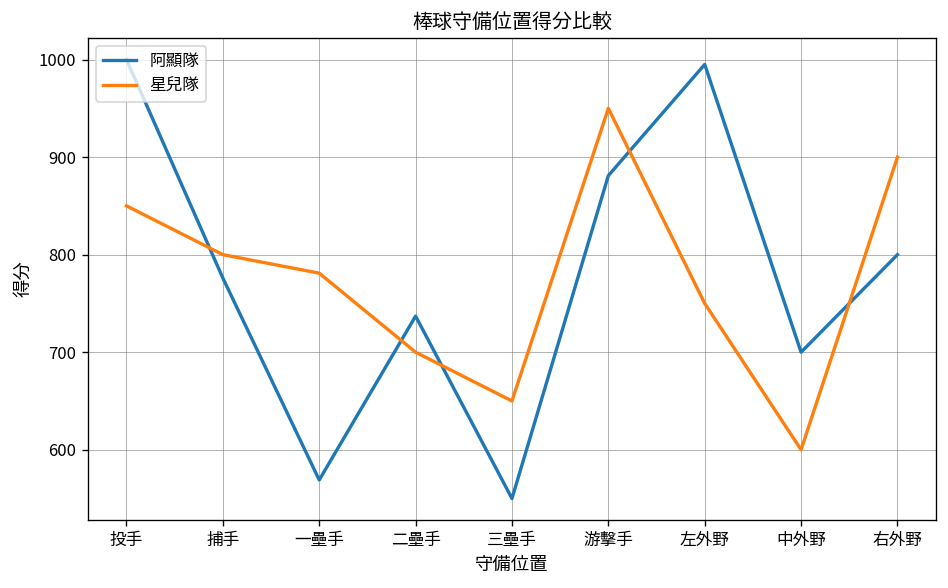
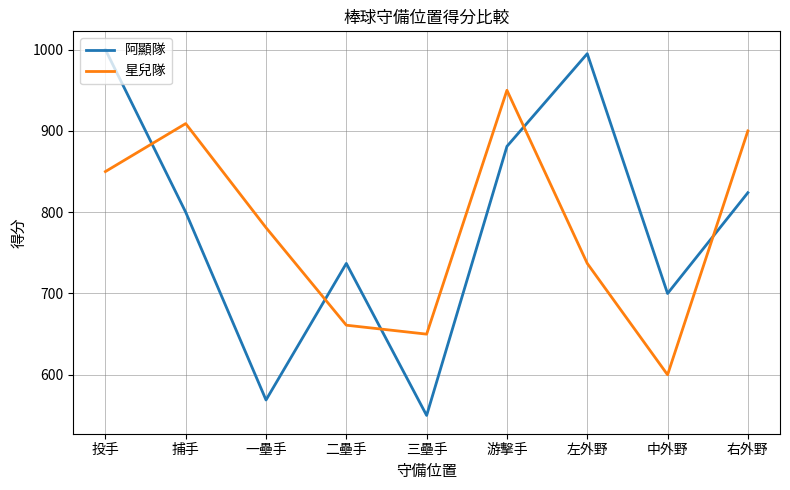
阿顯隊, 捕手: 780 -> 800
星兒隊, 捕手: 800 -> 910
星兒隊, 二壘手: 700 -> 660
星兒隊, 左外野: 750 -> 740
阿顯隊, 右外野: 800 -> 820
